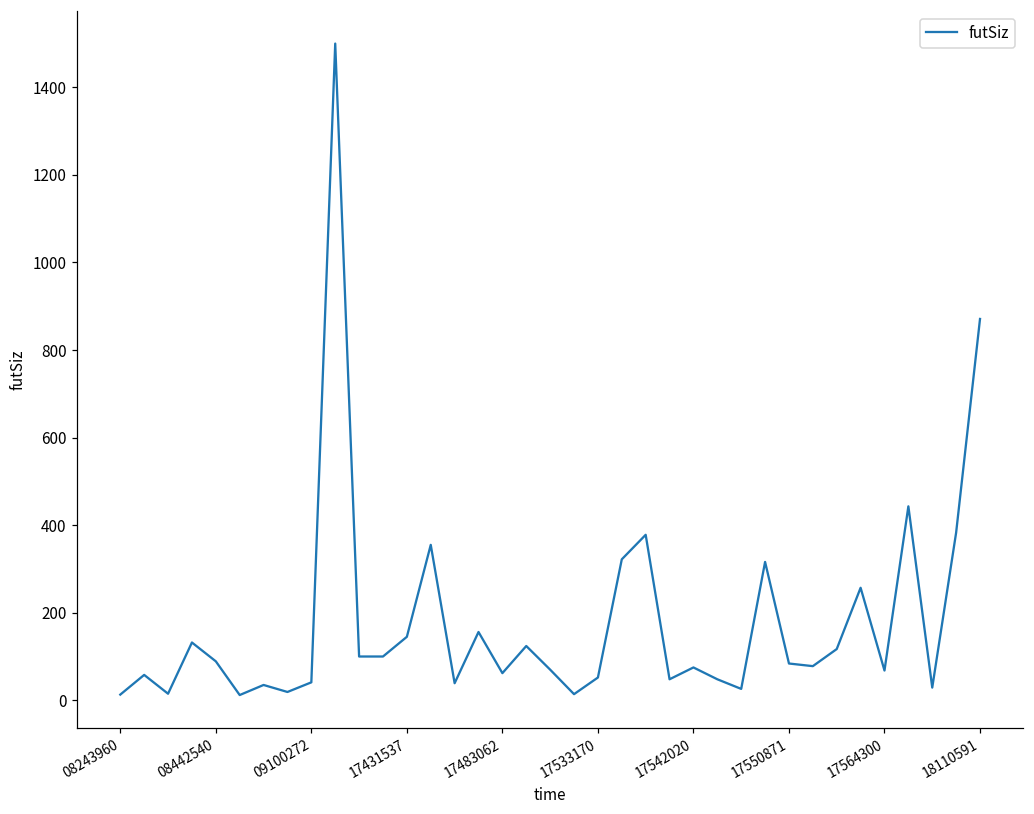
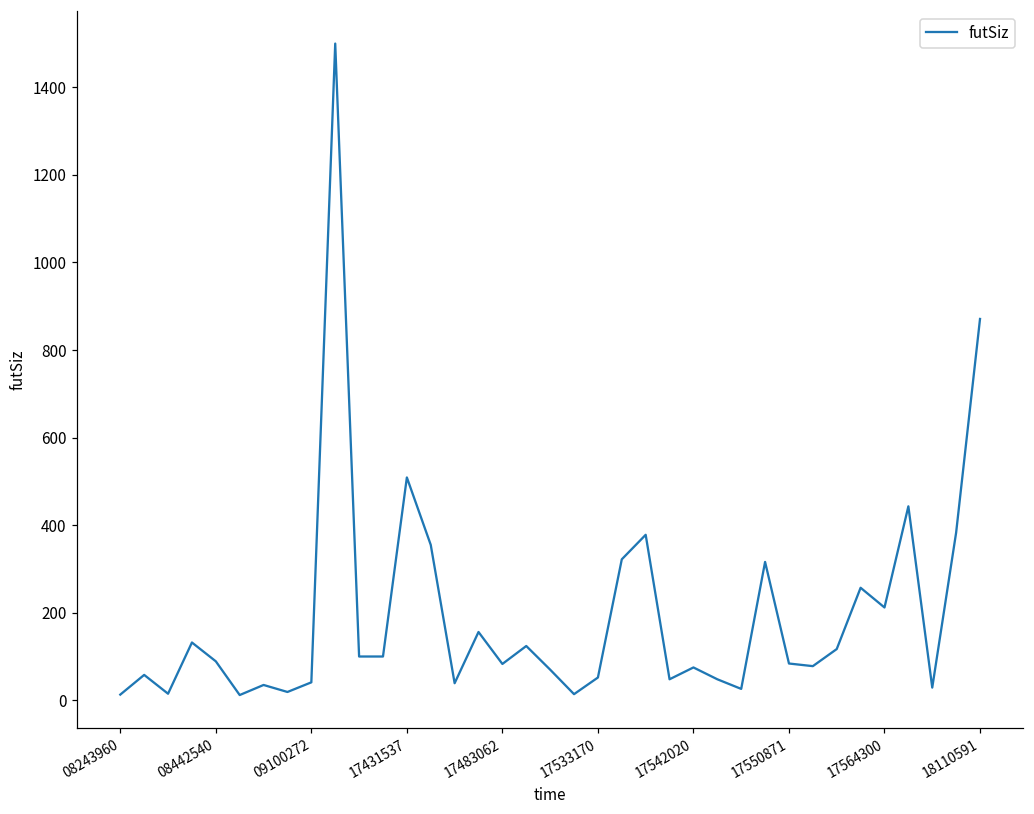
17431537: 150 -> 510
17483062: 60 -> 80
17564300: 70 -> 210
